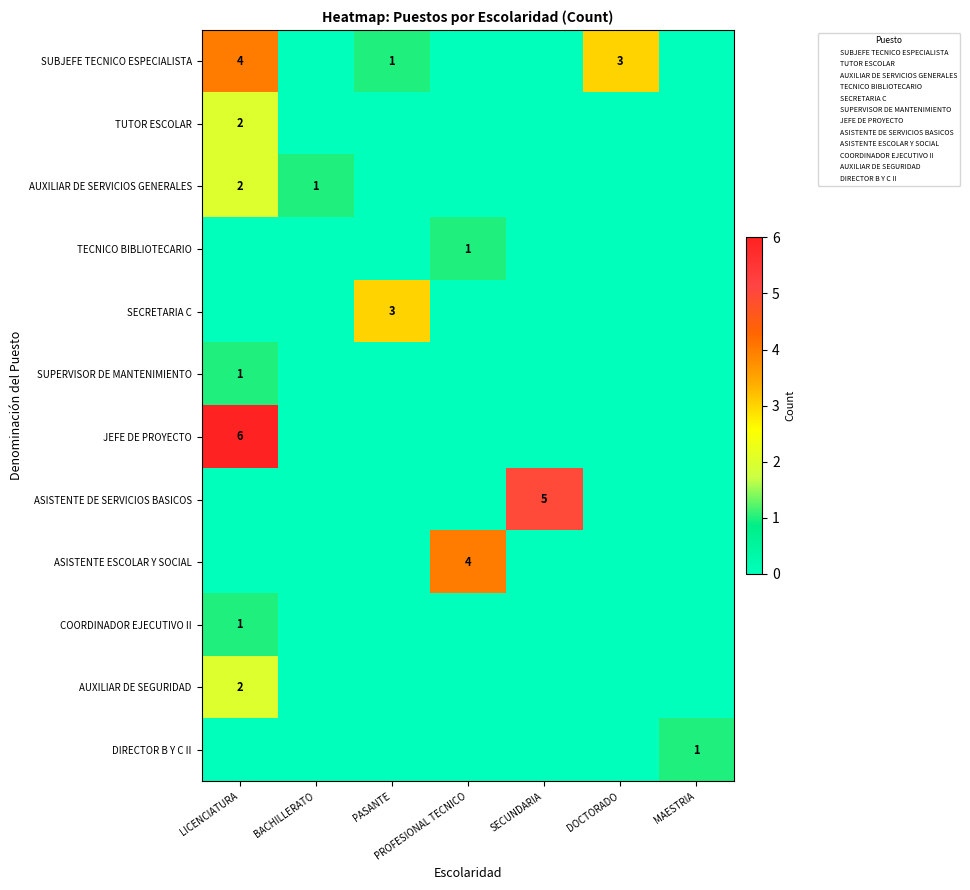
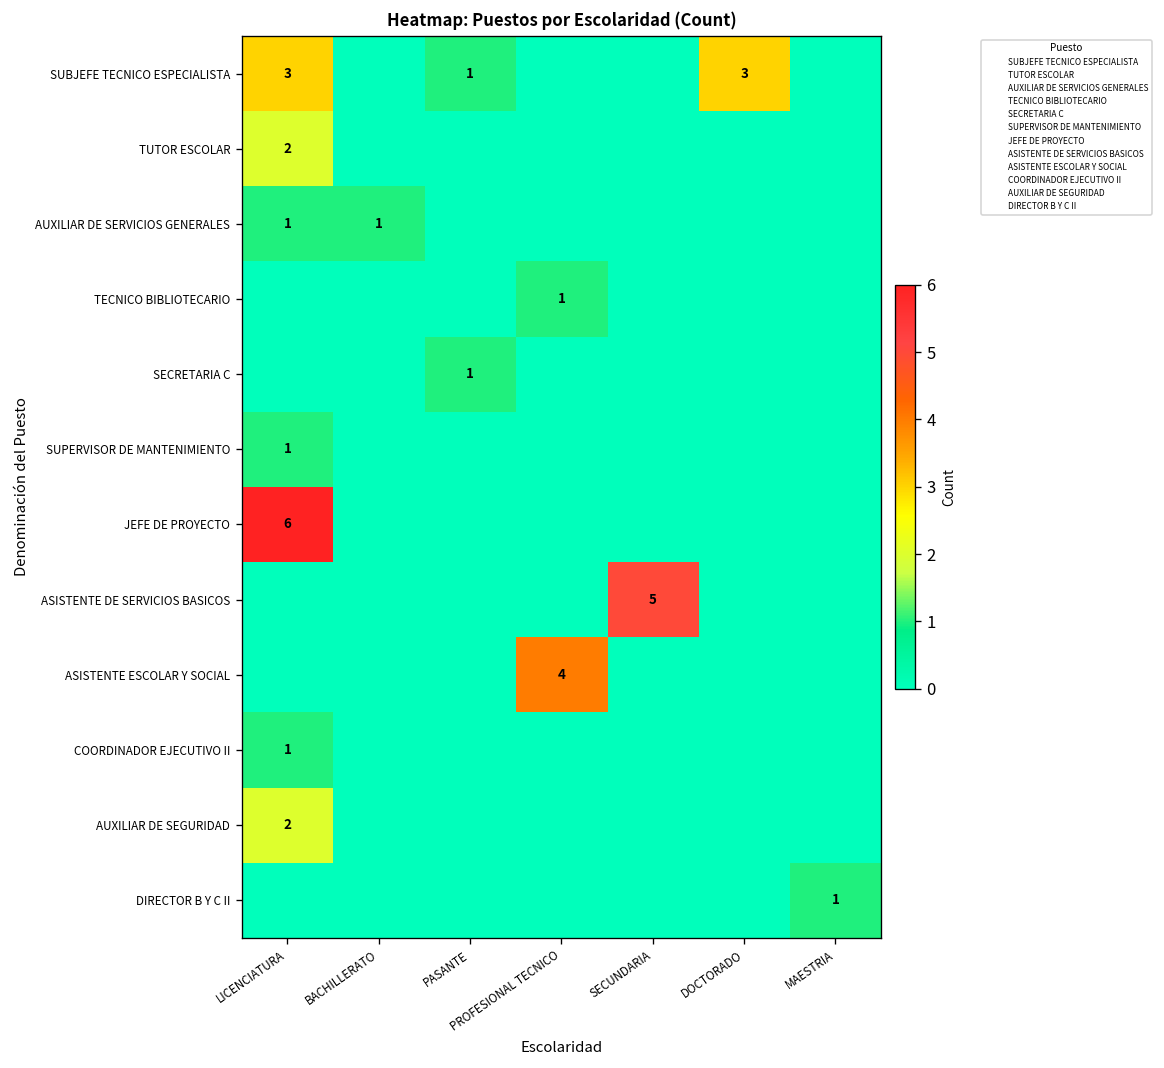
SUBJEFE TECNICO ESPECIALISTA, LICENCIATURA: 4 -> 3
AUXILIAR DE SERVICIOS GENERALES, LICENCIATURA: 2 -> 1
SECRETARIA C, PASANTE: 3 -> 1
